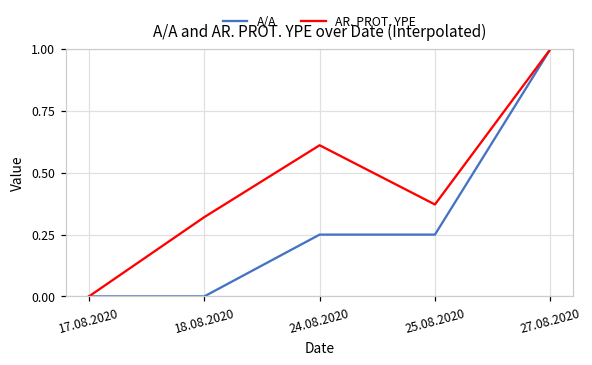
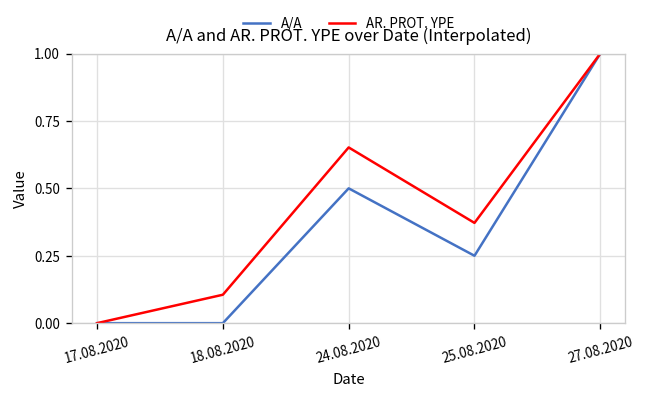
AR. PROT. YPE, 18.08.2020: 0.32 -> 0.11
A/A, 24.08.2020: 0.25 -> 0.50
AR. PROT. YPE, 24.08.2020: 0.61 -> 0.65
